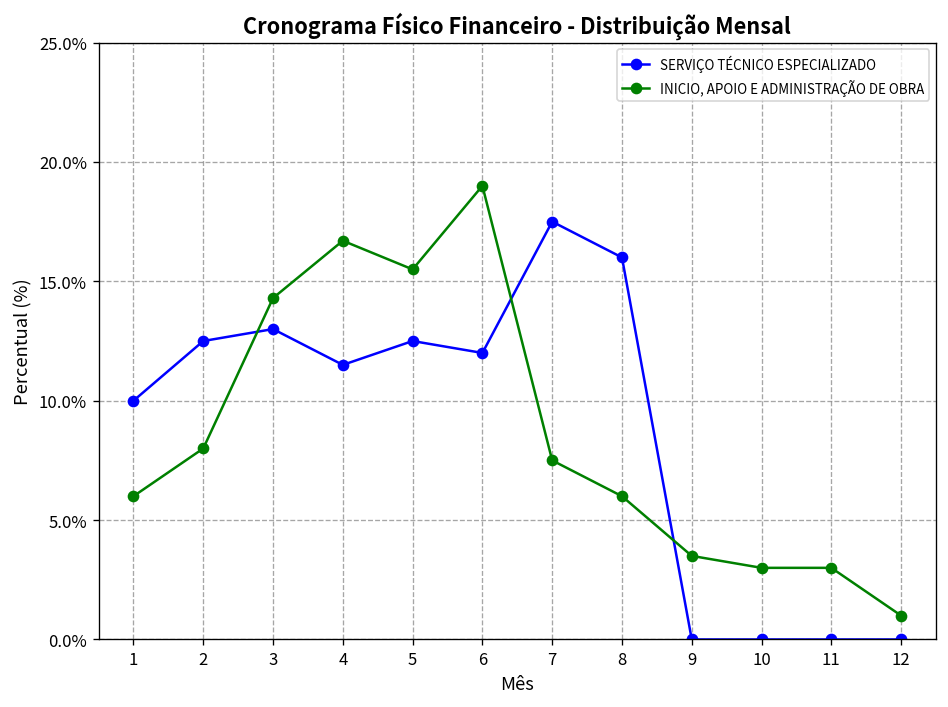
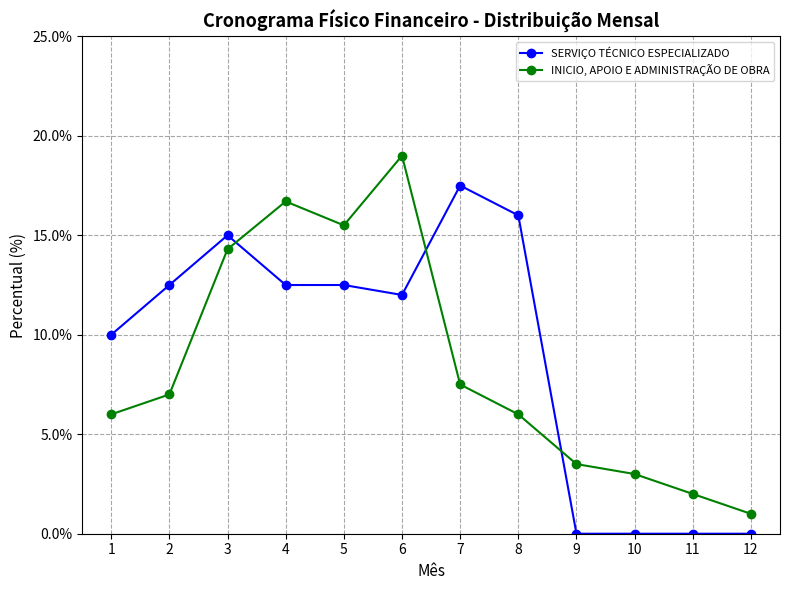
INICIO, APOIO E ADMINISTRAÇÃO DE OBRA, 2: 8.0% -> 7.0%
SERVIÇO TÉCNICO ESPECIALIZADO, 3: 13.0% -> 15.0%
SERVIÇO TÉCNICO ESPECIALIZADO, 4: 11.5% -> 12.5%
INICIO, APOIO E ADMINISTRAÇÃO DE OBRA, 11: 3.0% -> 2.0%
